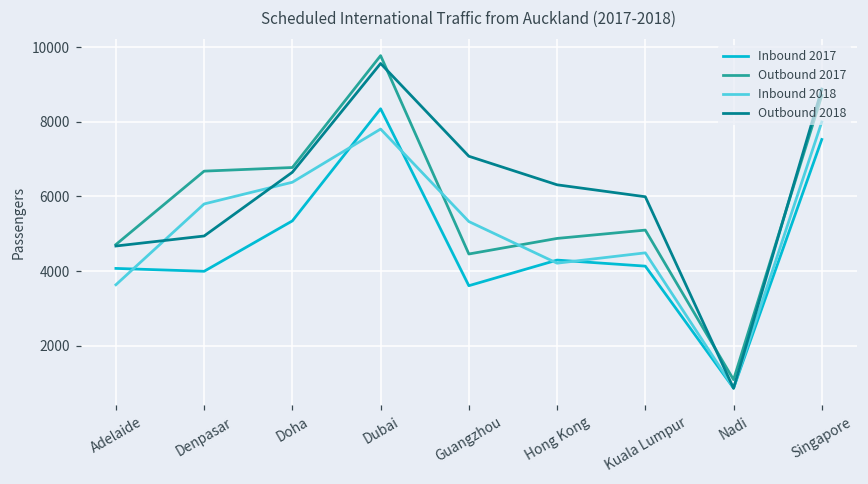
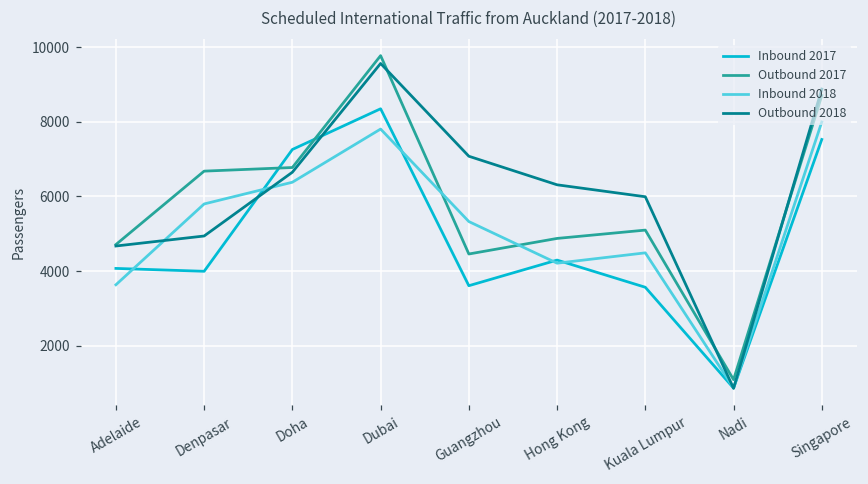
Inbound 2017, Doha: 5300 -> 7300
Inbound 2017, Kuala Lumpur: 4100 -> 3600
